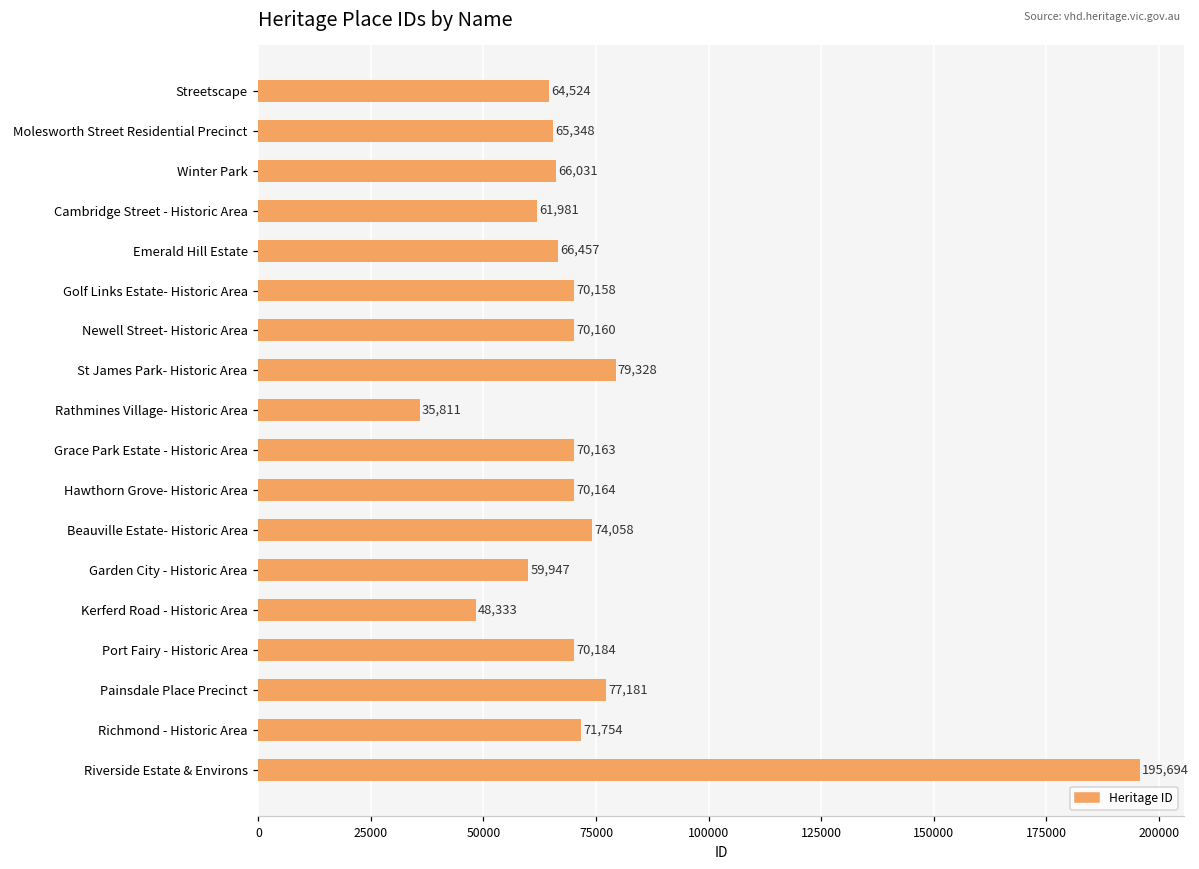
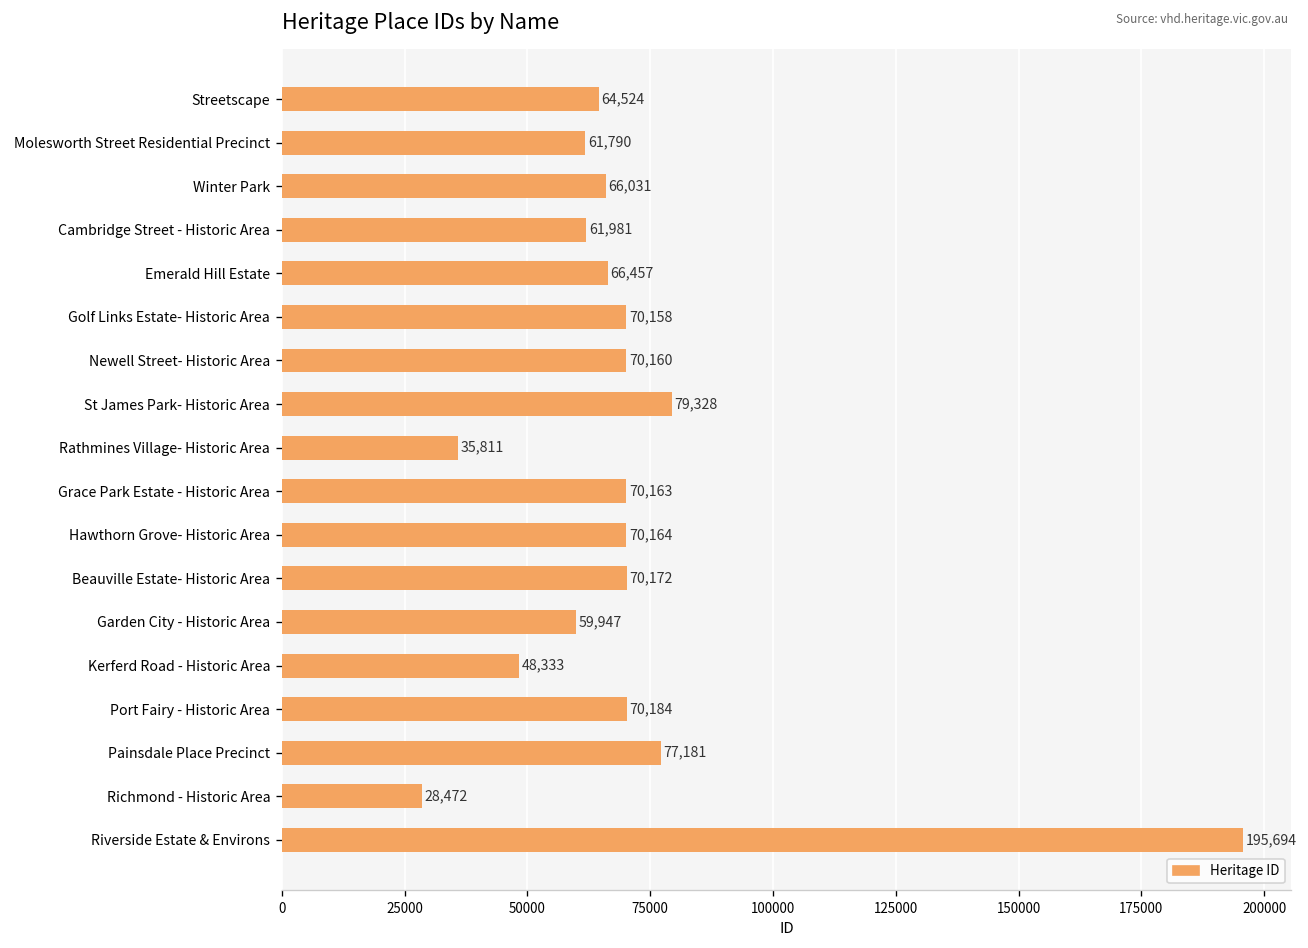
Molesworth Street Residential Precinct: 65,348 -> 61,790
Beauville Estate- Historic Area: 74,058 -> 70,172
Richmond - Historic Area: 71,754 -> 28,472
